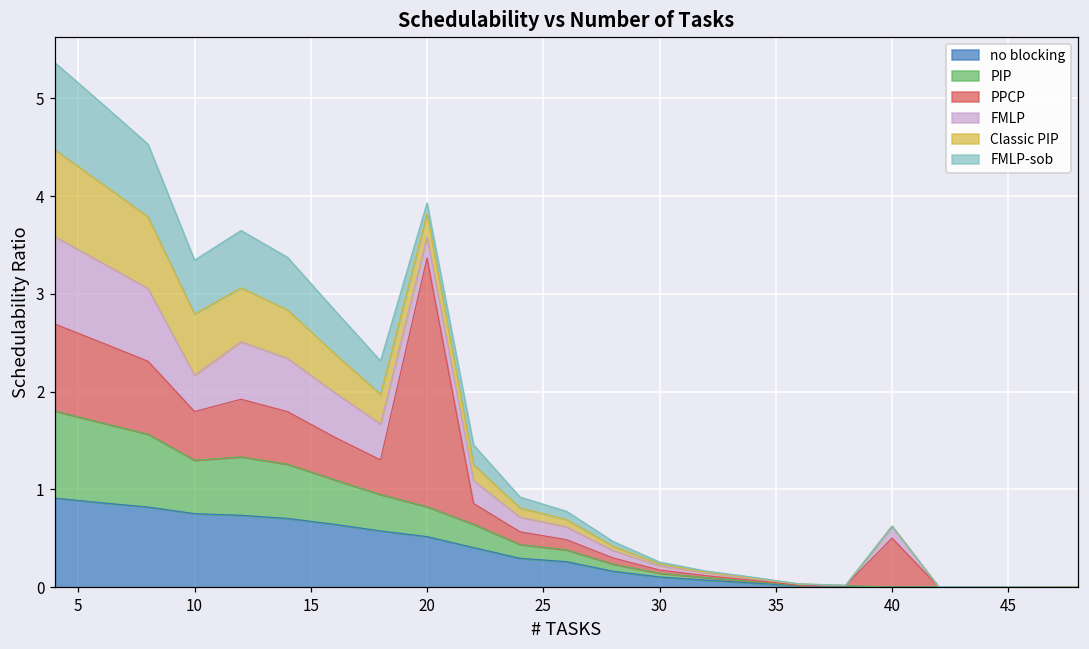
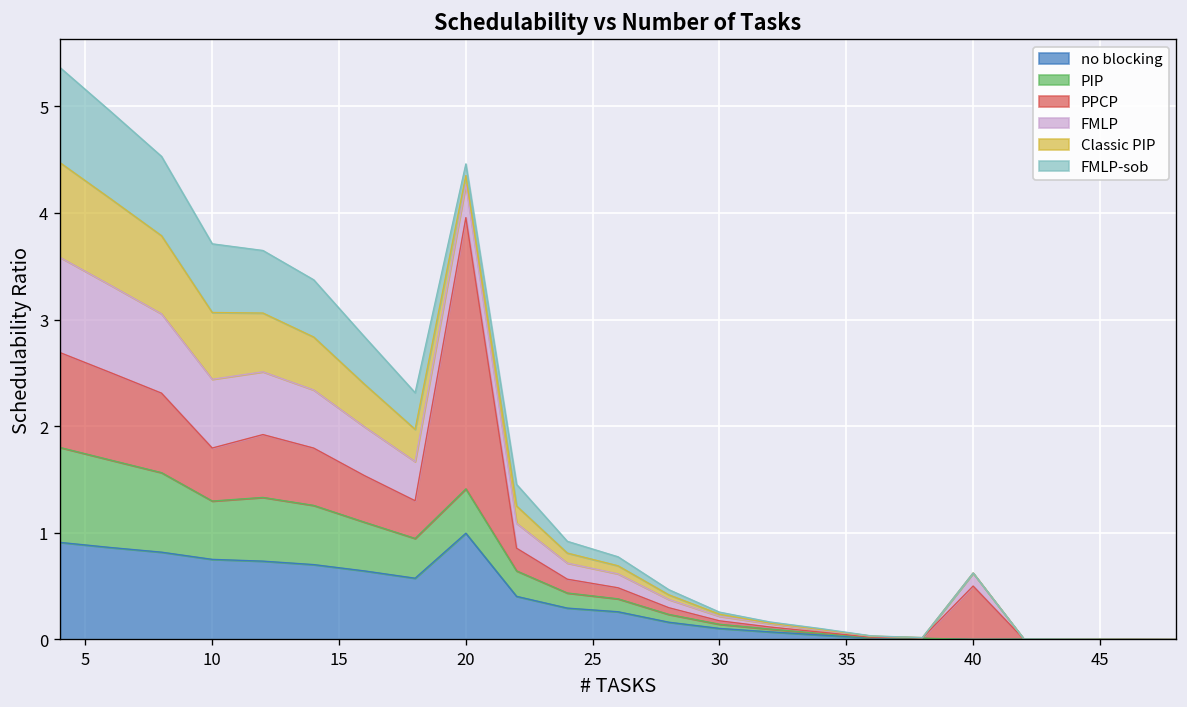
FMLP, 10: 0.4 -> 0.6
FMLP-sob, 10: 0.5 -> 0.6
no blocking, 20: 0.5 -> 1.0
PIP, 20: 0.3 -> 0.4
FMLP, 20: 0.2 -> 0.3
Classic PIP, 20: 0.2 -> 0.1
